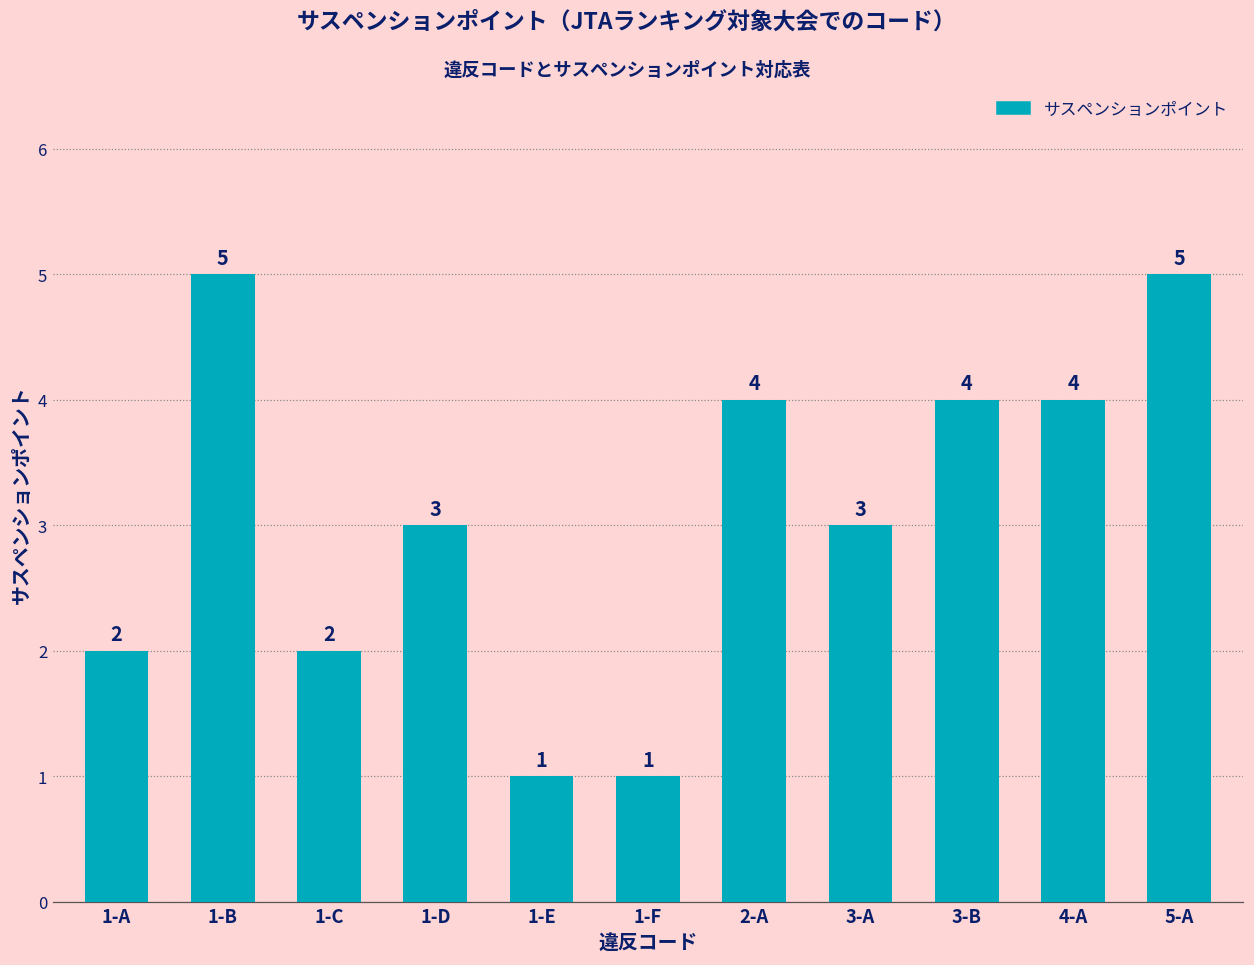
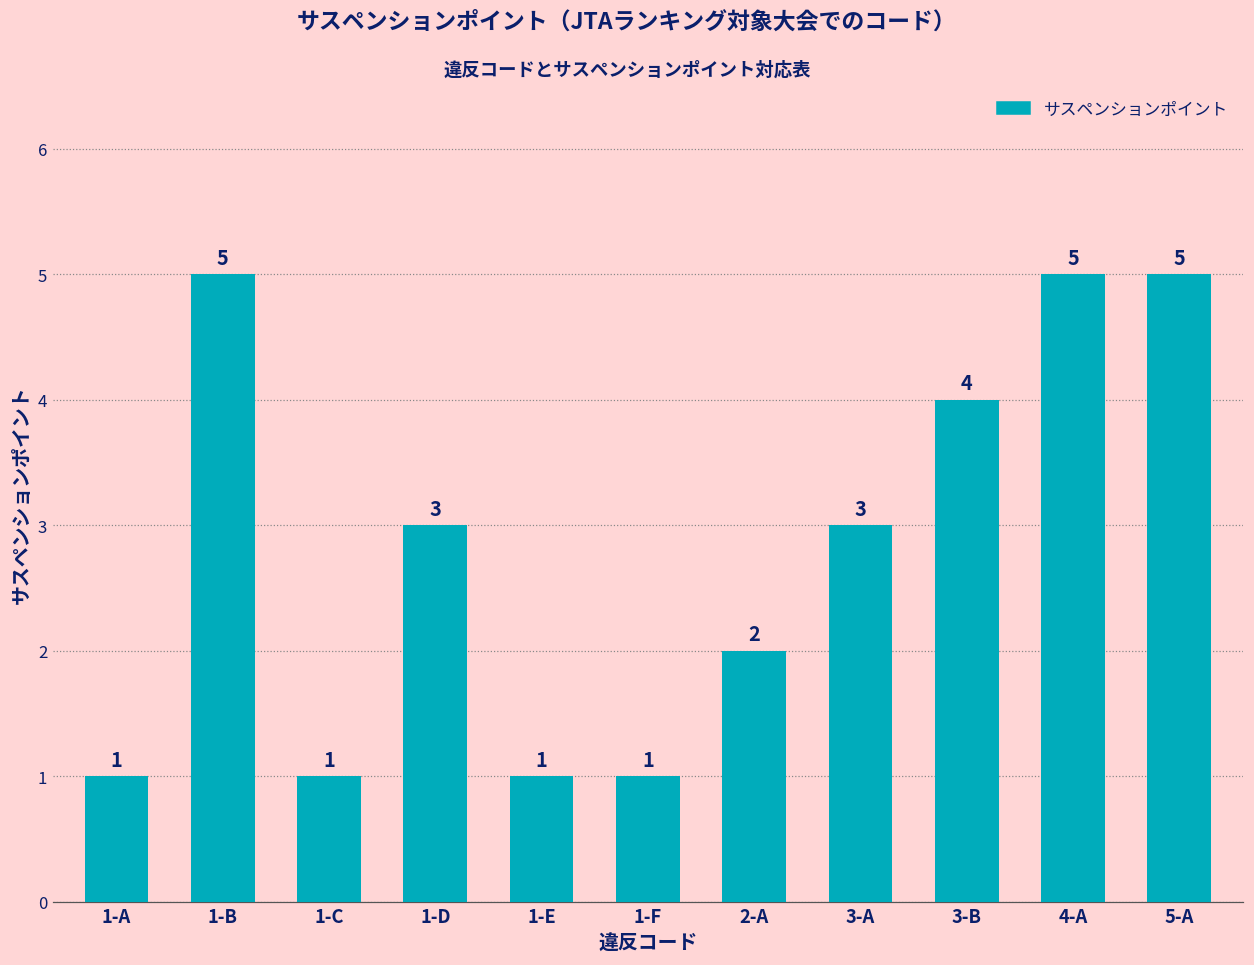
1-A: 2 -> 1
1-C: 2 -> 1
2-A: 4 -> 2
4-A: 4 -> 5
